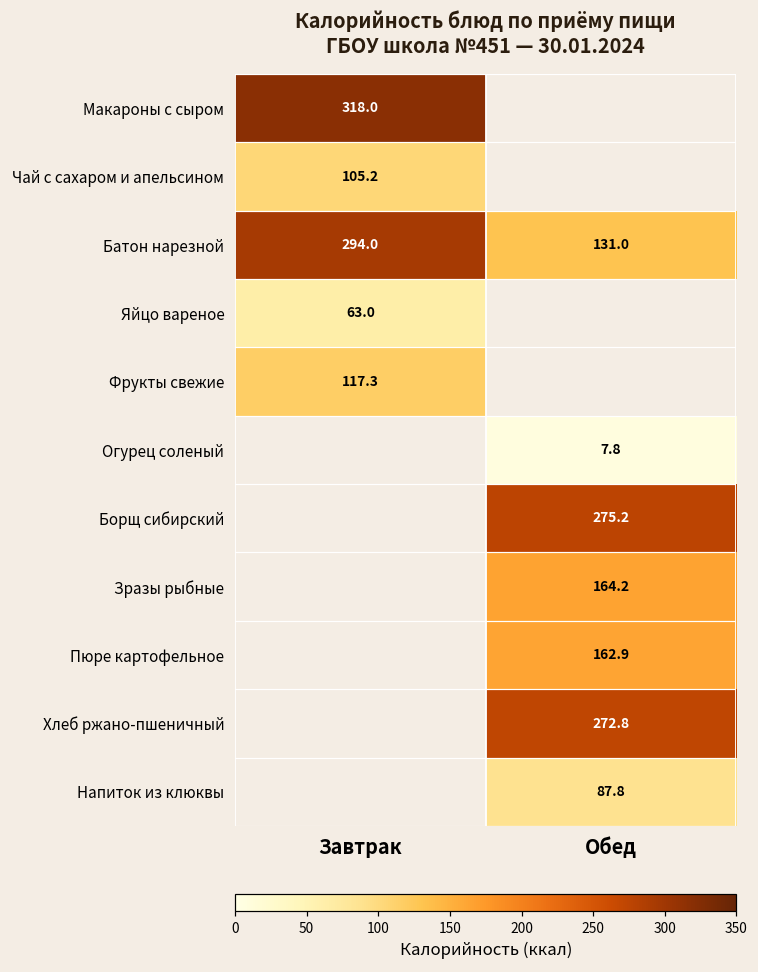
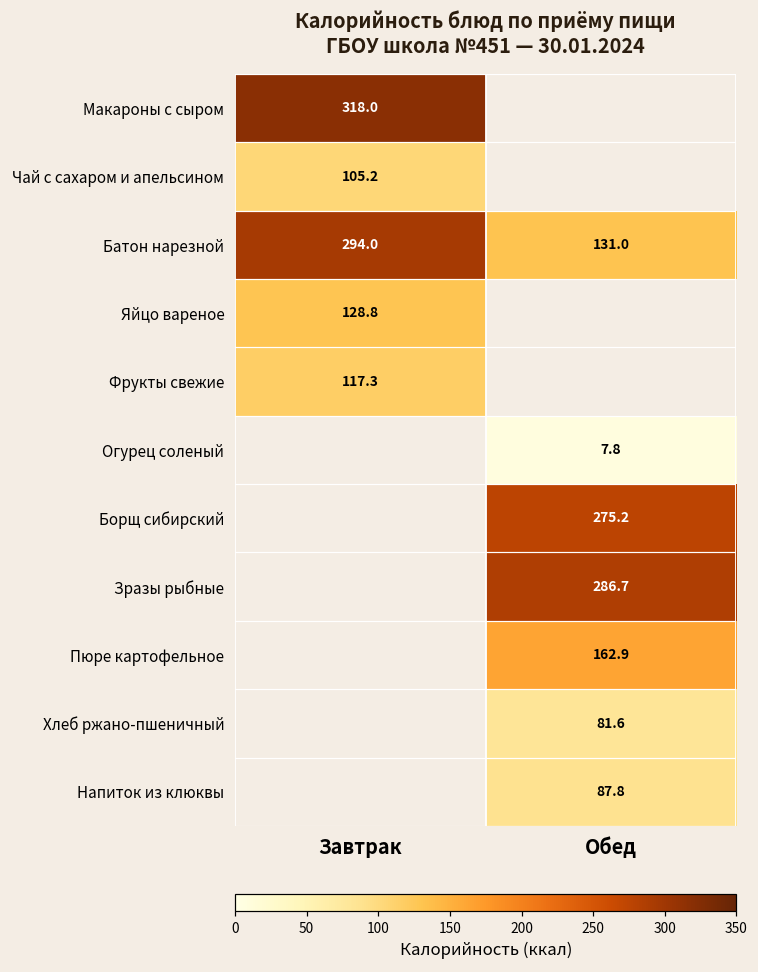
Яйцо вареное, Завтрак: 63.0 -> 128.8
Зразы рыбные, Обед: 164.2 -> 286.7
Хлеб ржано-пшеничный, Обед: 272.8 -> 81.6
